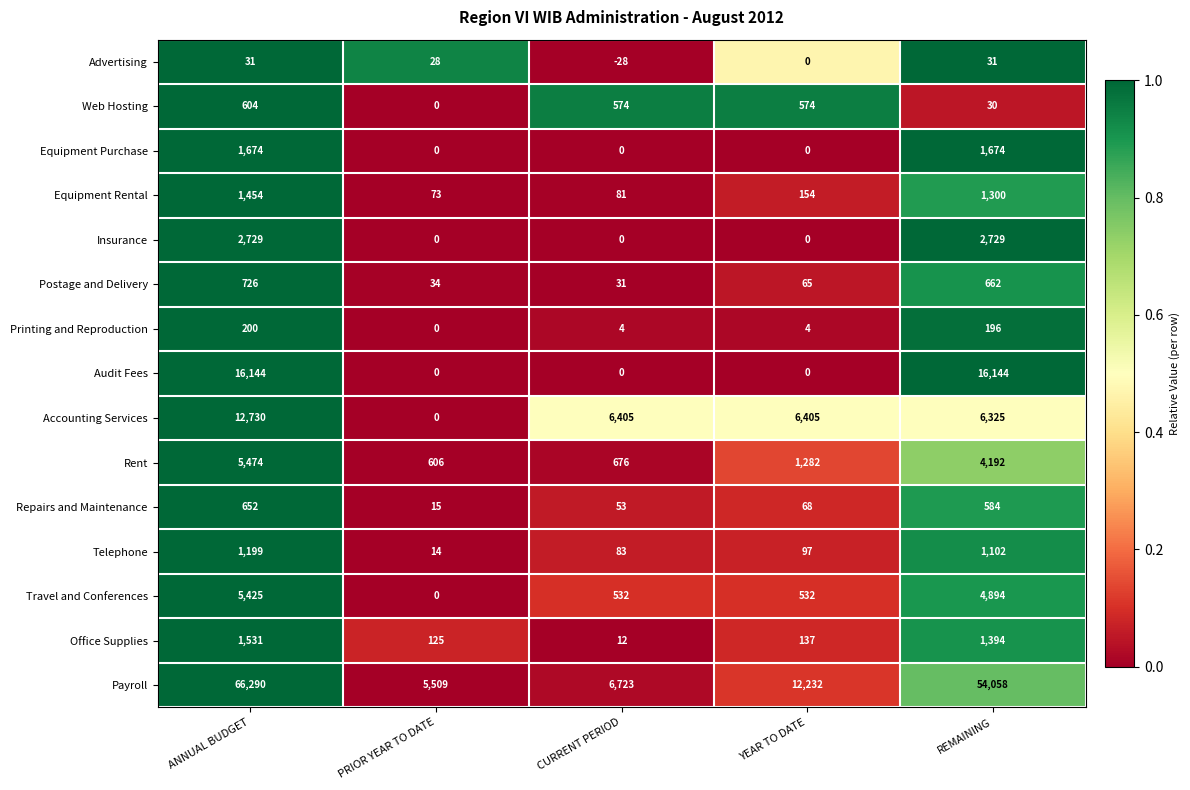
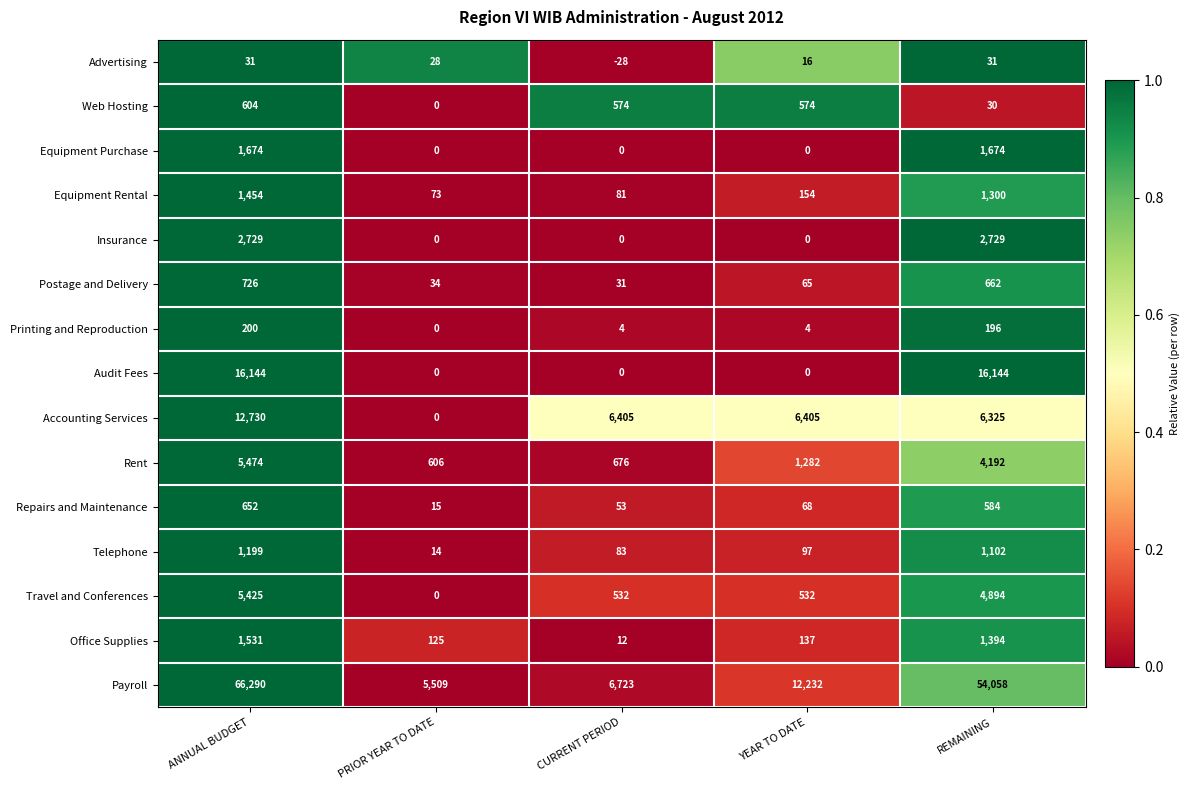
Advertising, YEAR TO DATE: 0 -> 16
